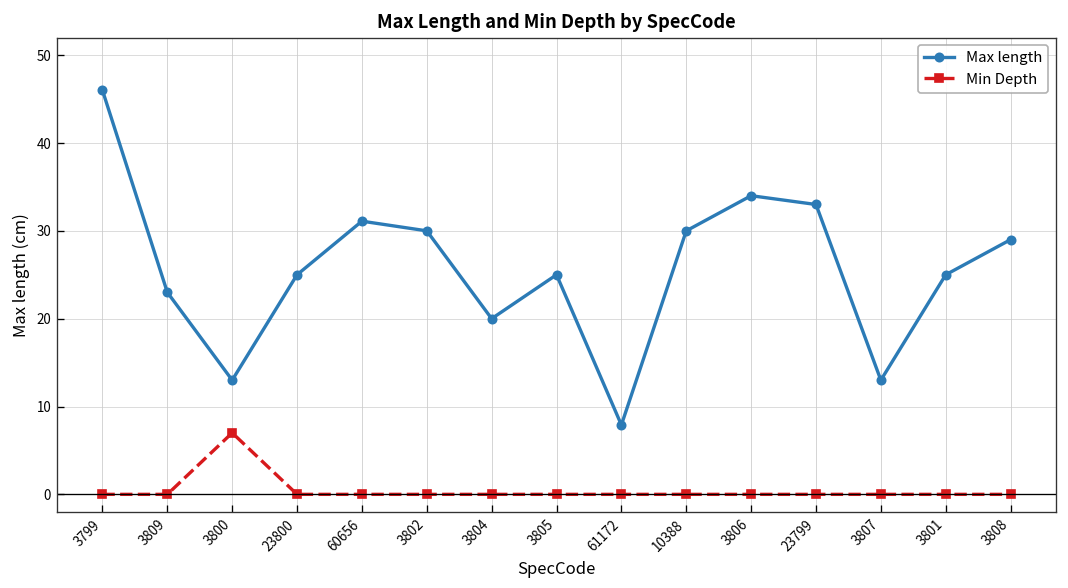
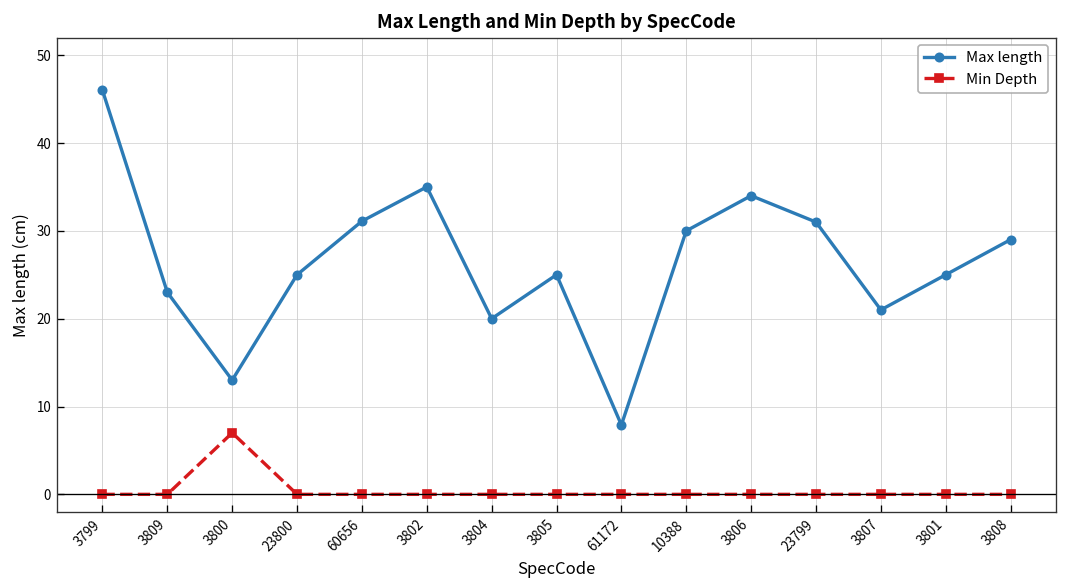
Max length, 3802: 30 -> 35
Max length, 23799: 33 -> 31
Max length, 3807: 13 -> 21
